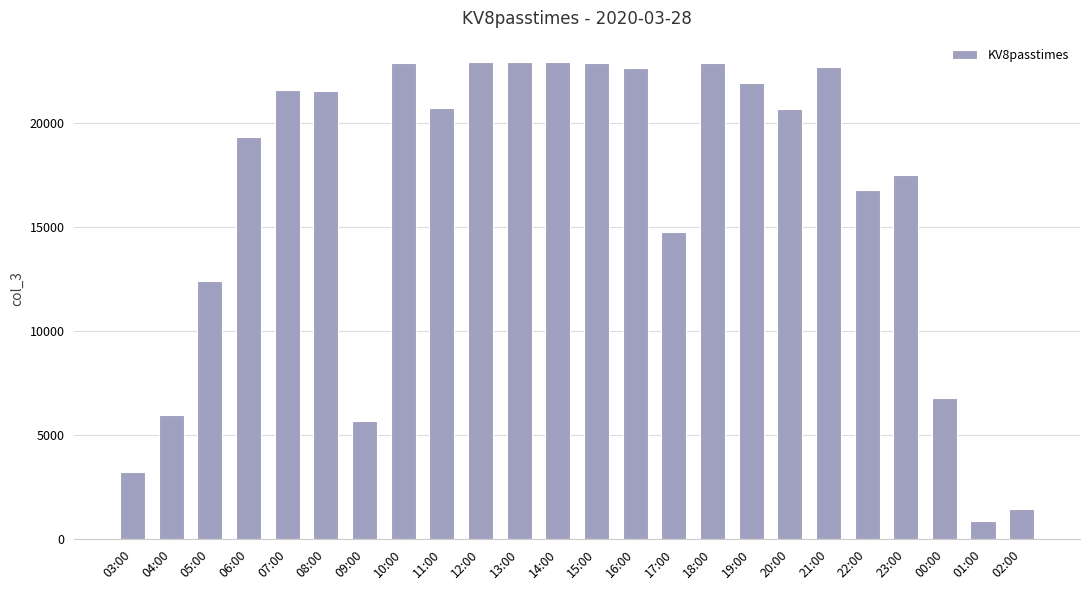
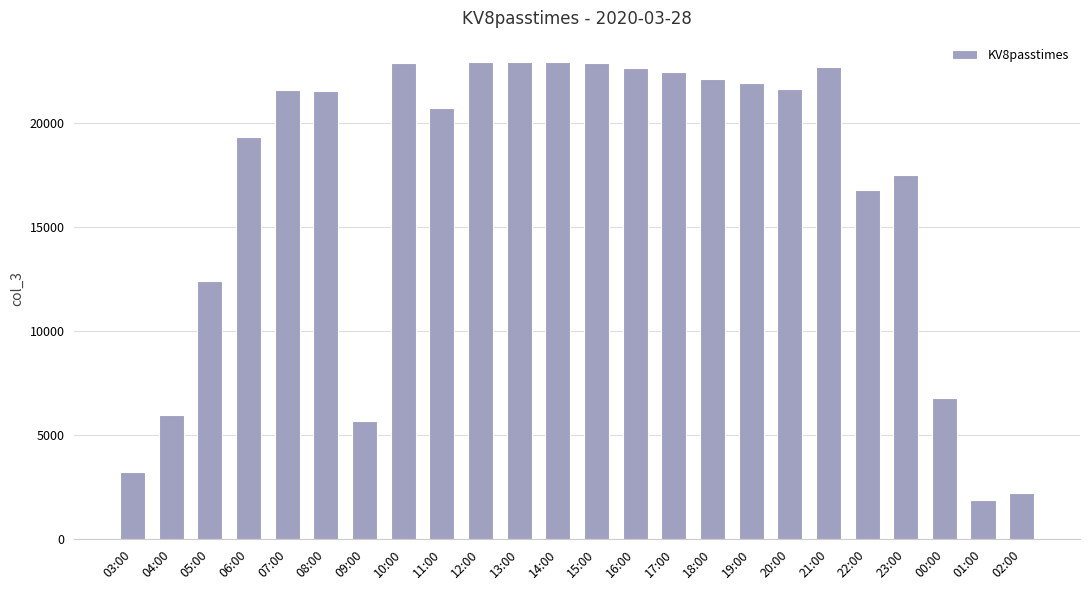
17:00: 14800 -> 22400
18:00: 22800 -> 22100
20:00: 20700 -> 21600
01:00: 900 -> 1900
02:00: 1400 -> 2200
